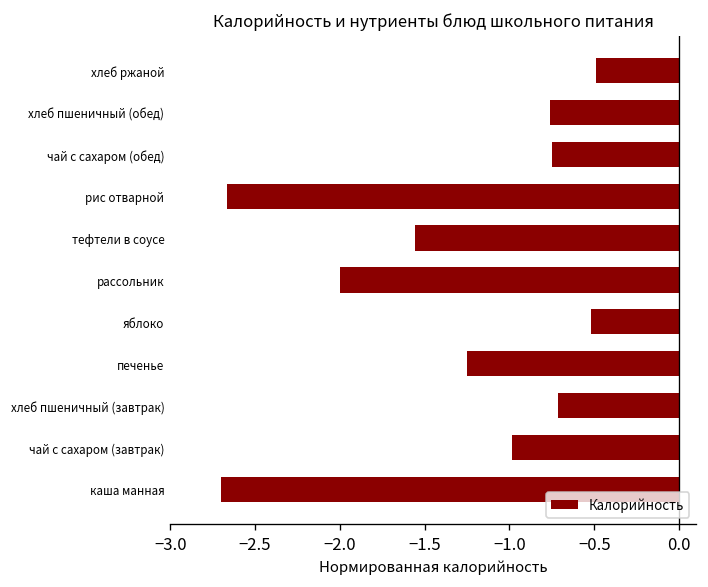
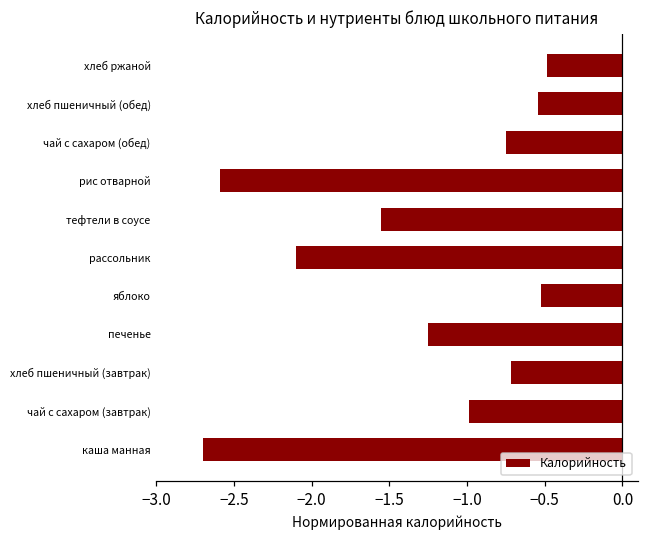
хлеб пшеничный (обед): -0.76 -> -0.54
рис отварной: -2.67 -> -2.59
рассольник: -2.00 -> -2.10
